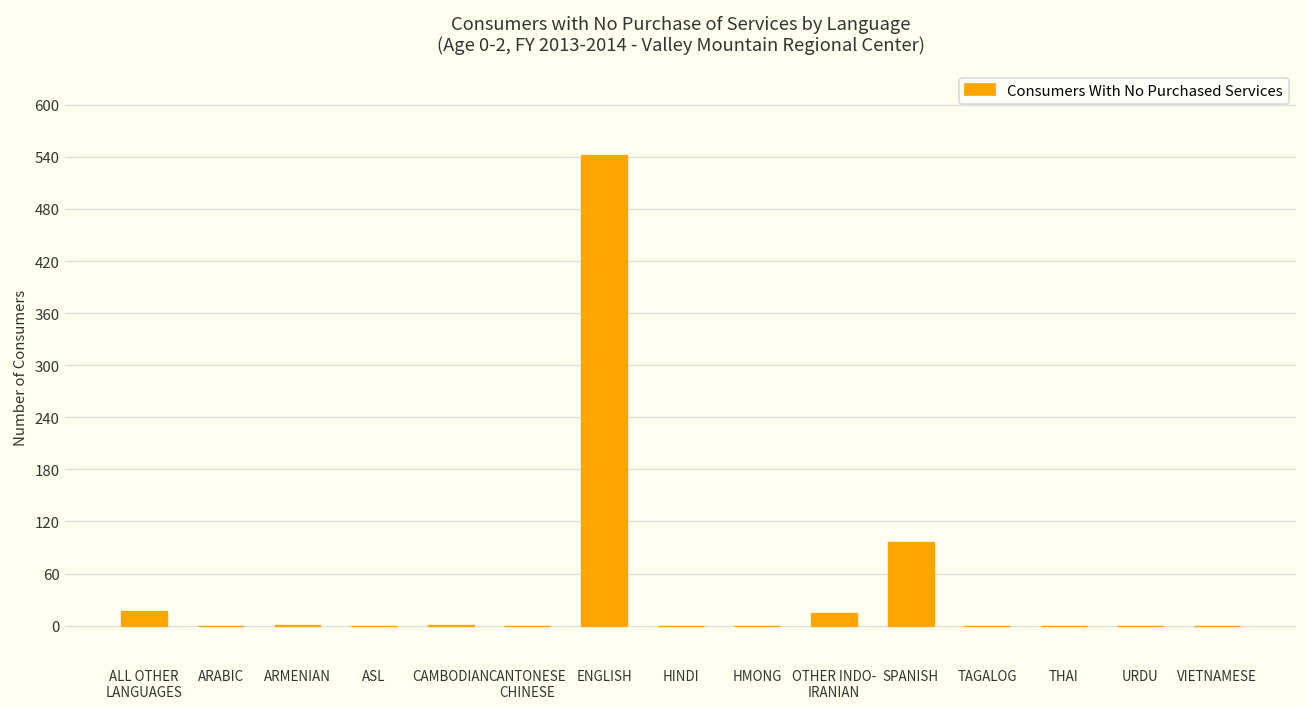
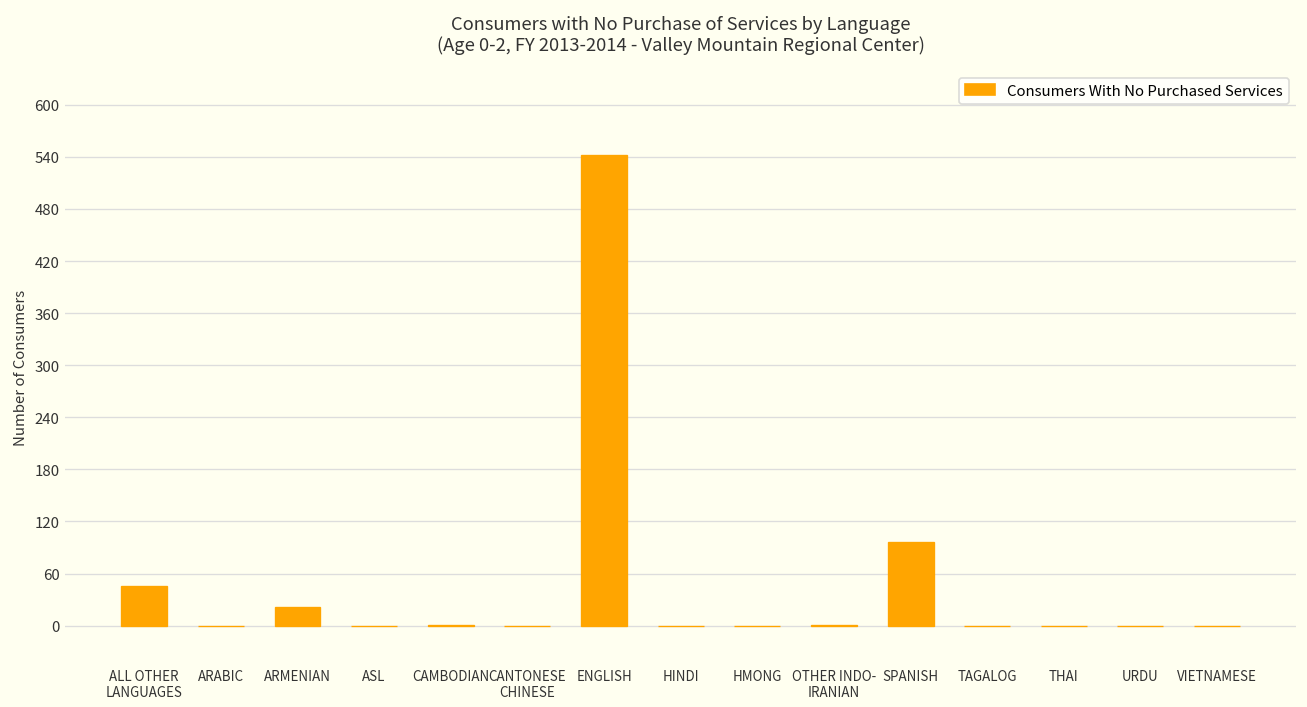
ALL OTHER LANGUAGES: 20 -> 50
ARMENIAN: 0 -> 20
OTHER INDO- IRANIAN: 20 -> 0
